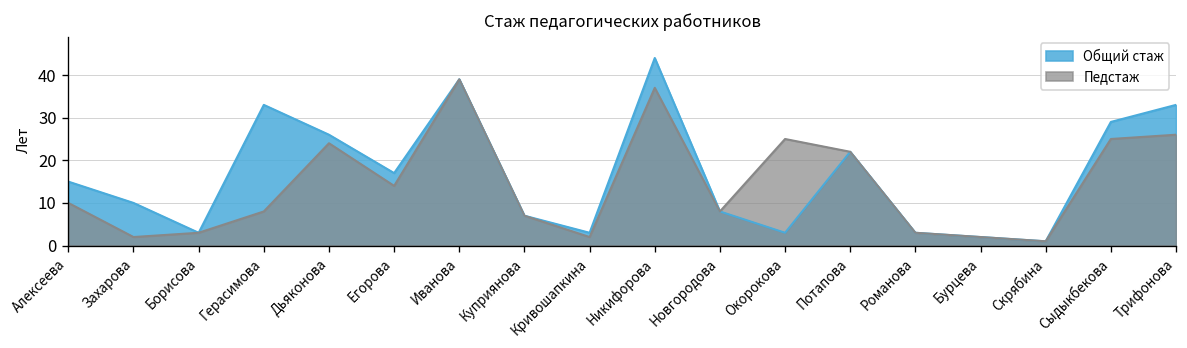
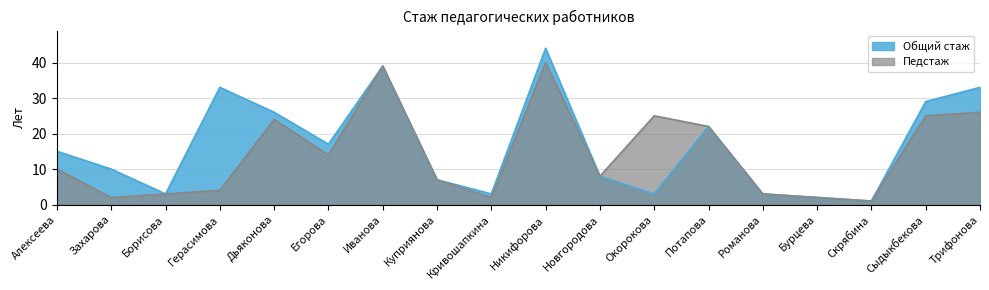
Педстаж, Герасимова: 8 -> 4
Педстаж, Никифорова: 37 -> 40
